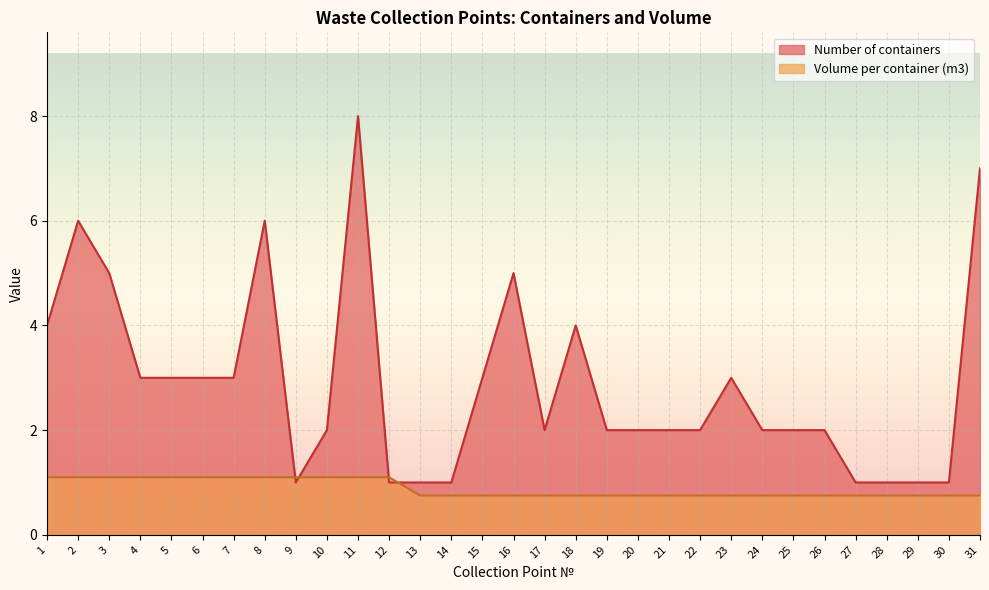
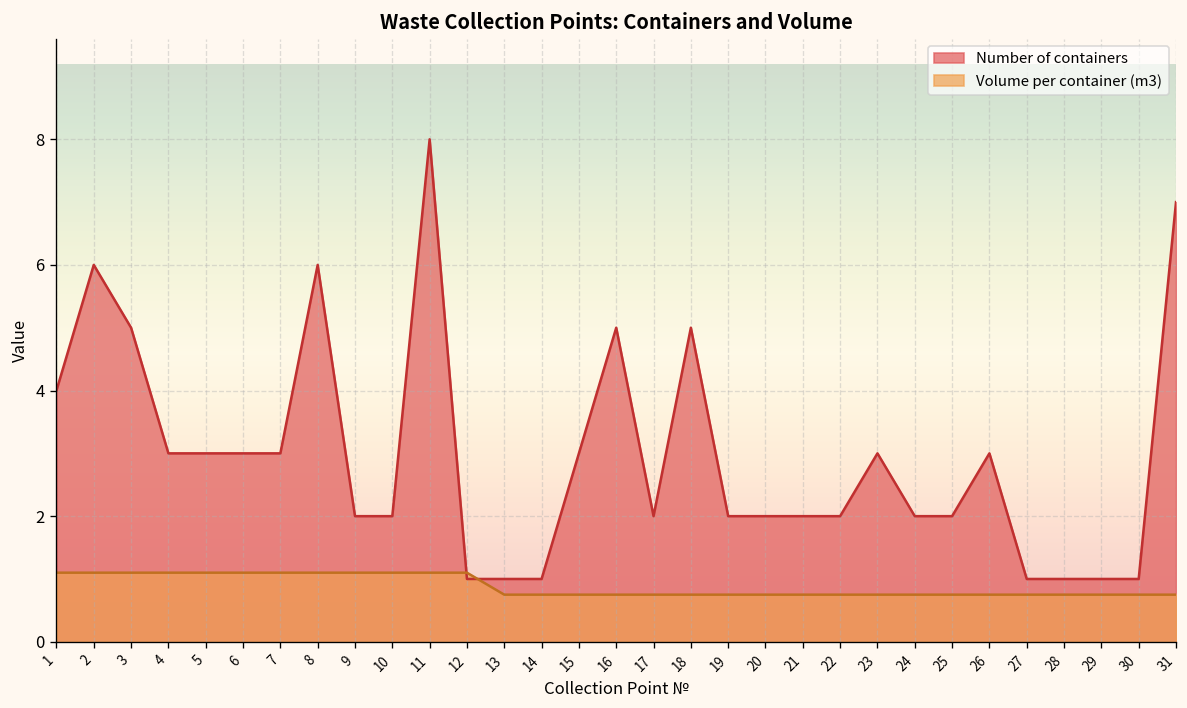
Number of containers, 9: 1 -> 2
Number of containers, 18: 4 -> 5
Number of containers, 26: 2 -> 3
